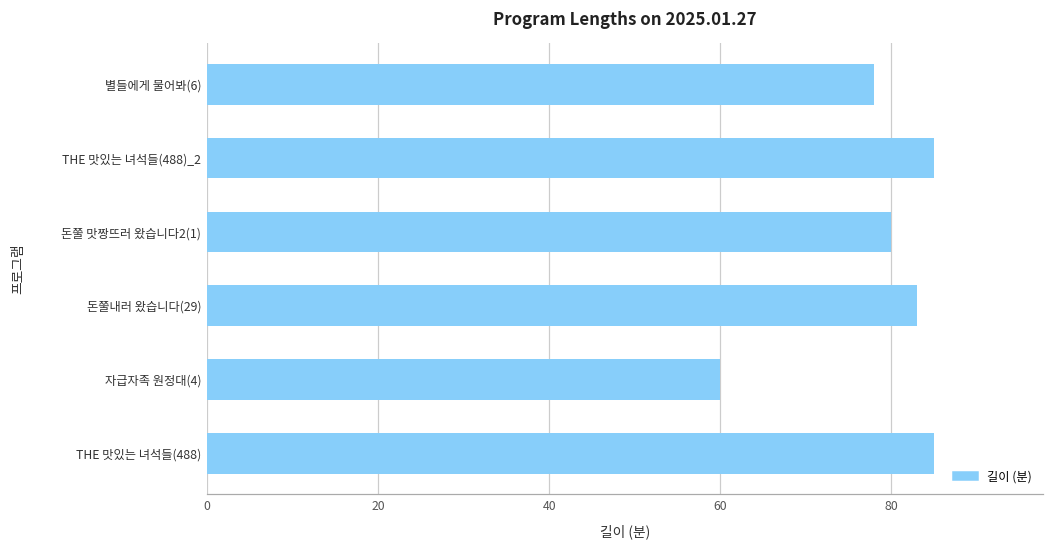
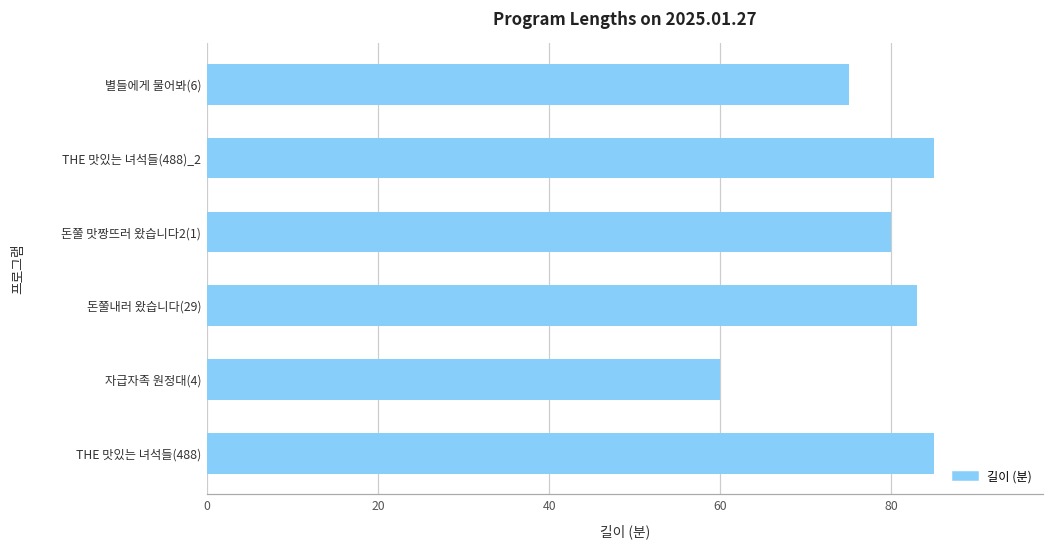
별들에게 물어봐(6): 78 -> 75
